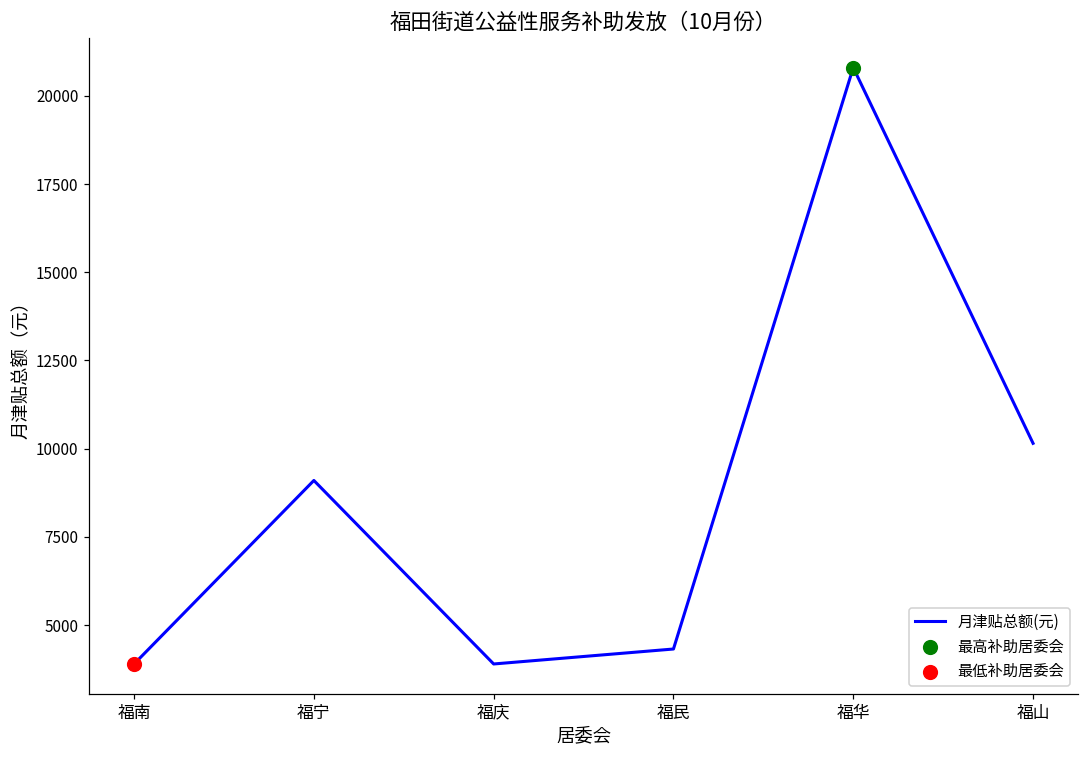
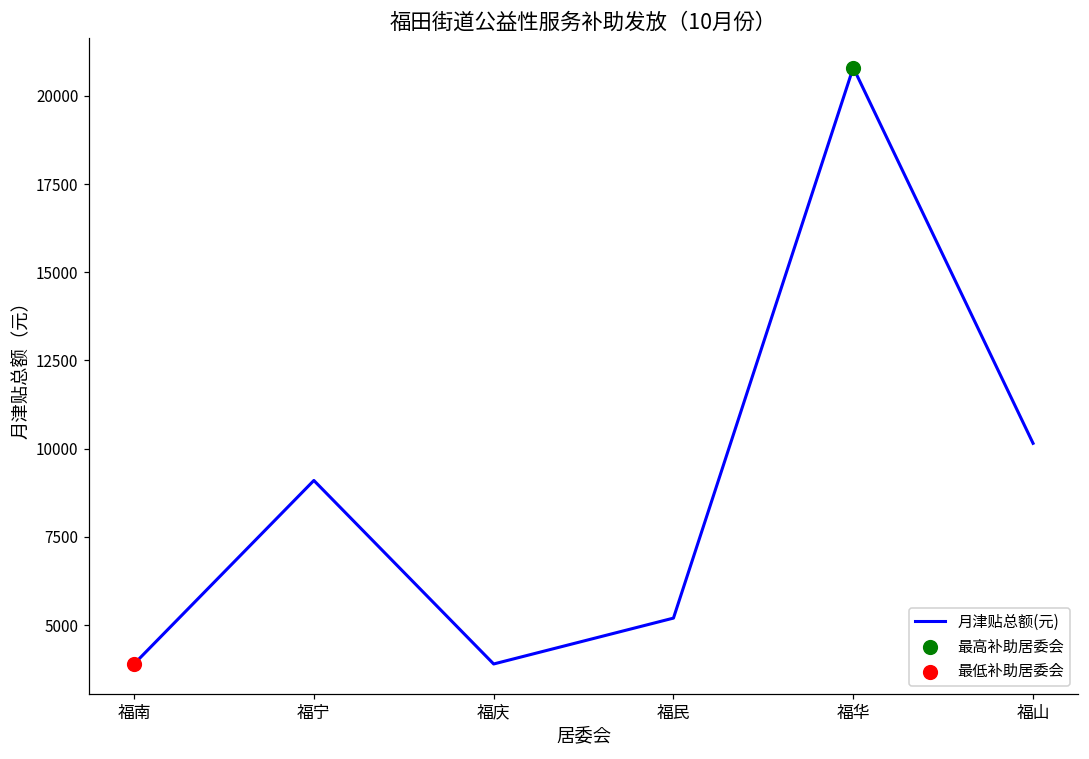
月津贴总额(元), 福民: 4300 -> 5200
